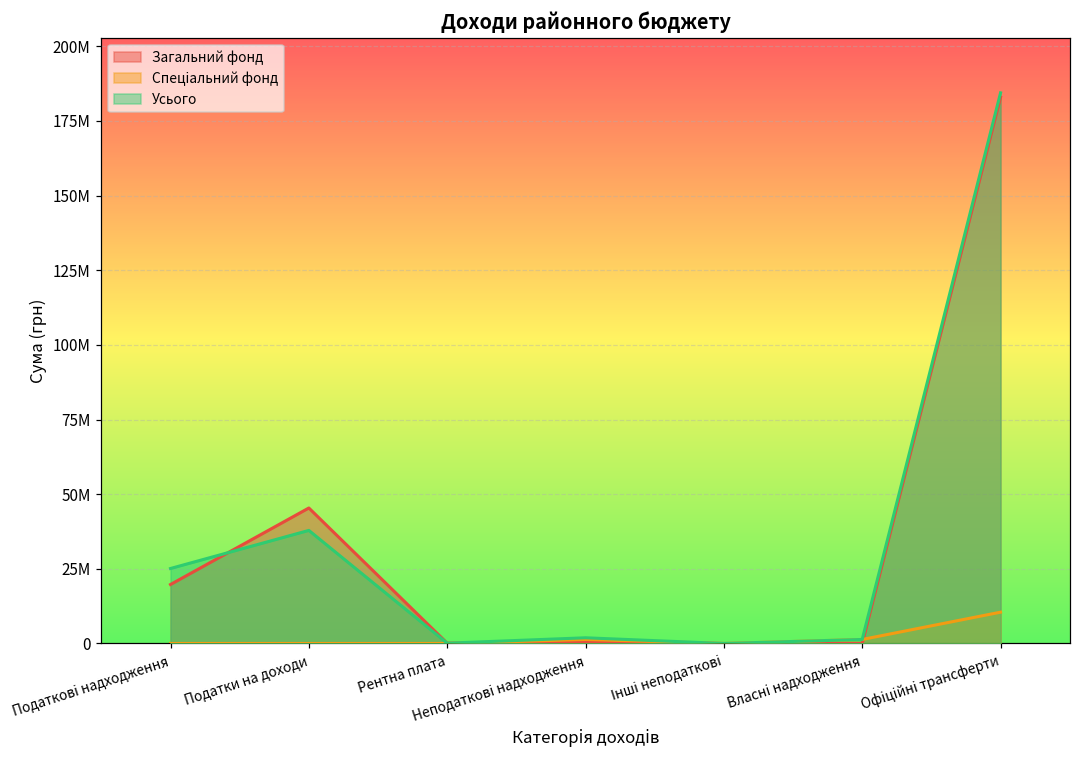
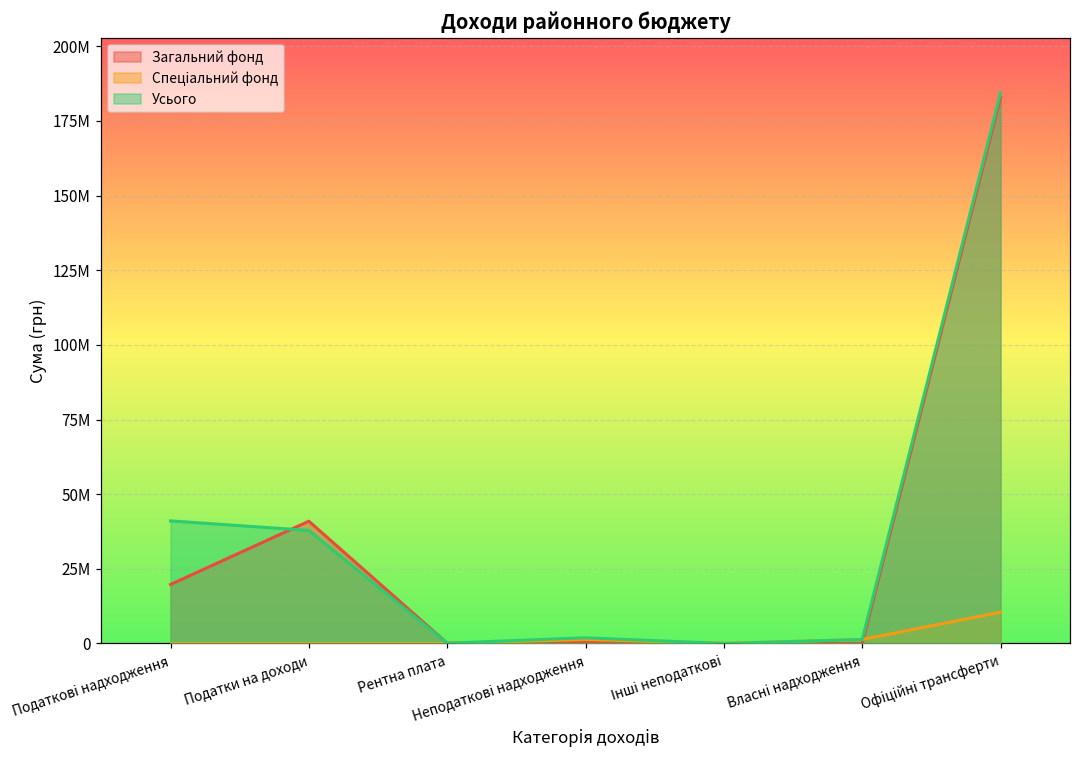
Усього, Податкові надходження: 25000000 -> 41000000
Загальний фонд, Податки на доходи: 45000000 -> 41000000
